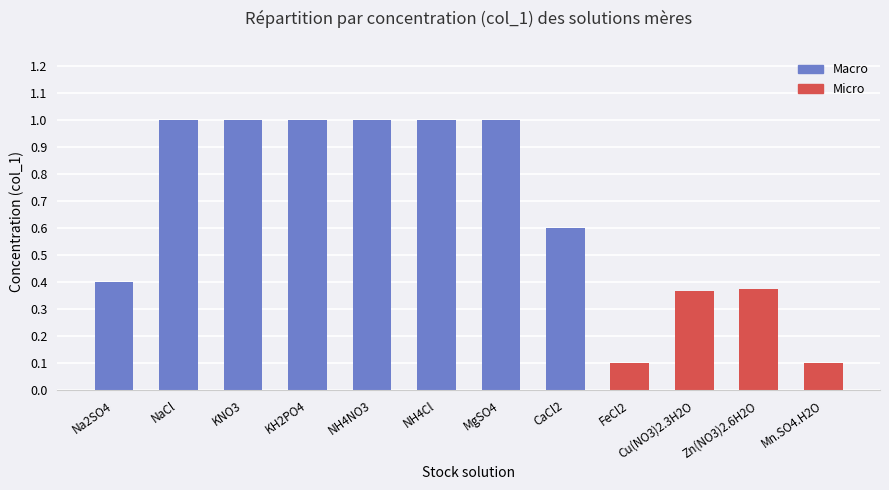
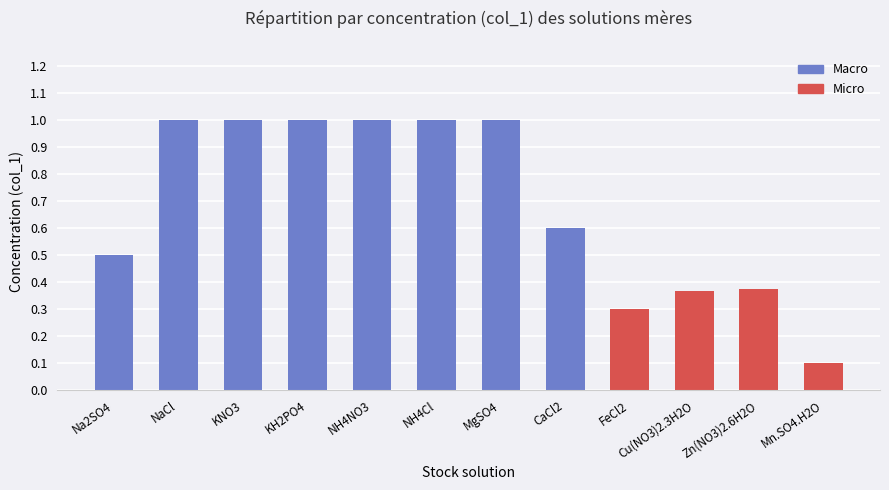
Macro, Na2SO4: 0.4 -> 0.5
Micro, FeCl2: 0.1 -> 0.3
